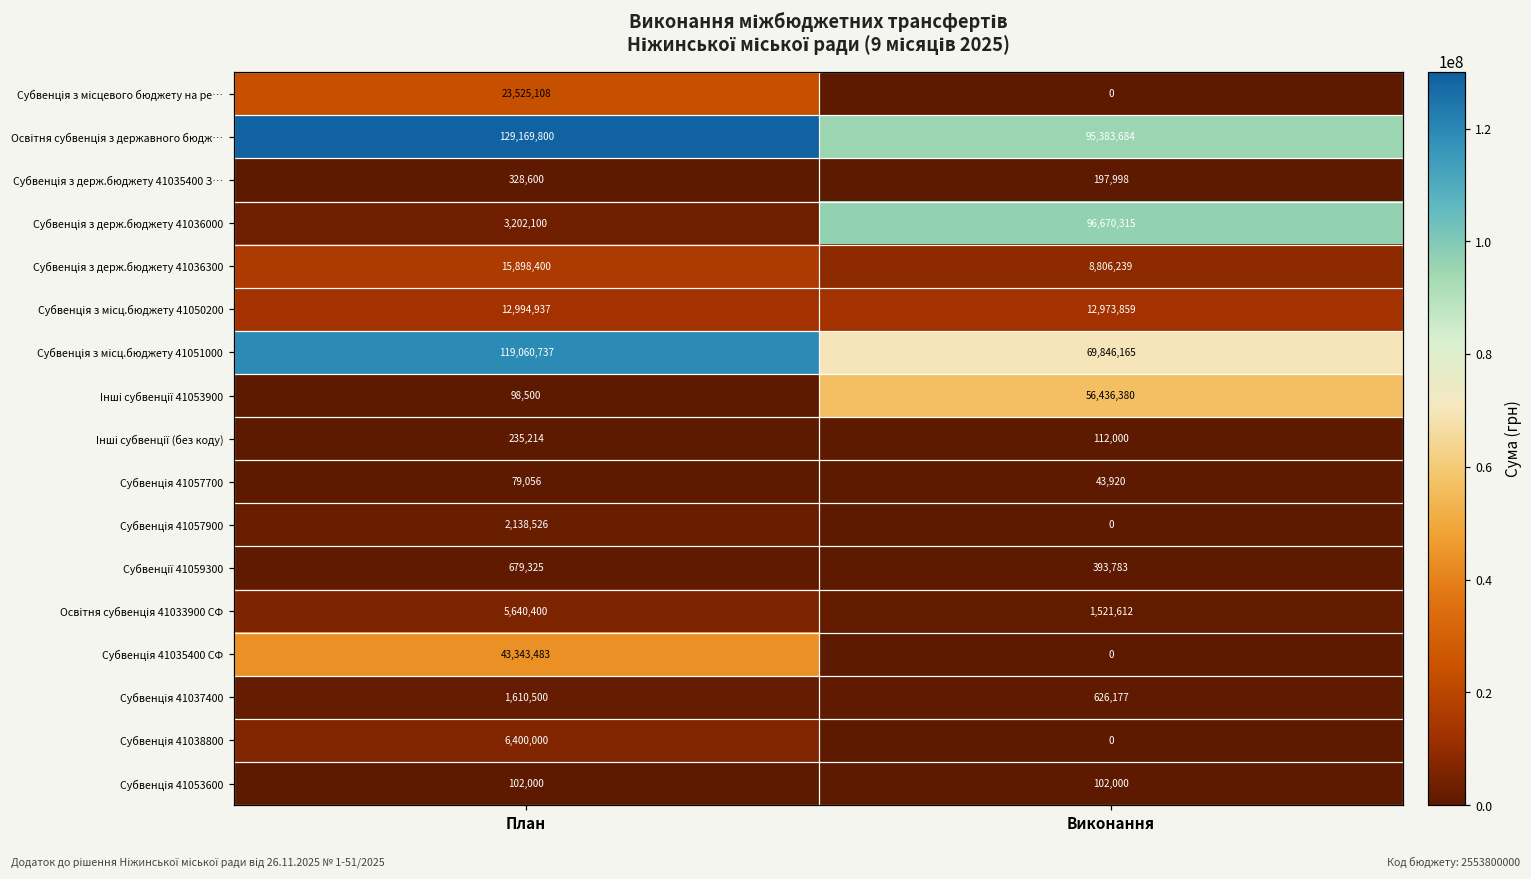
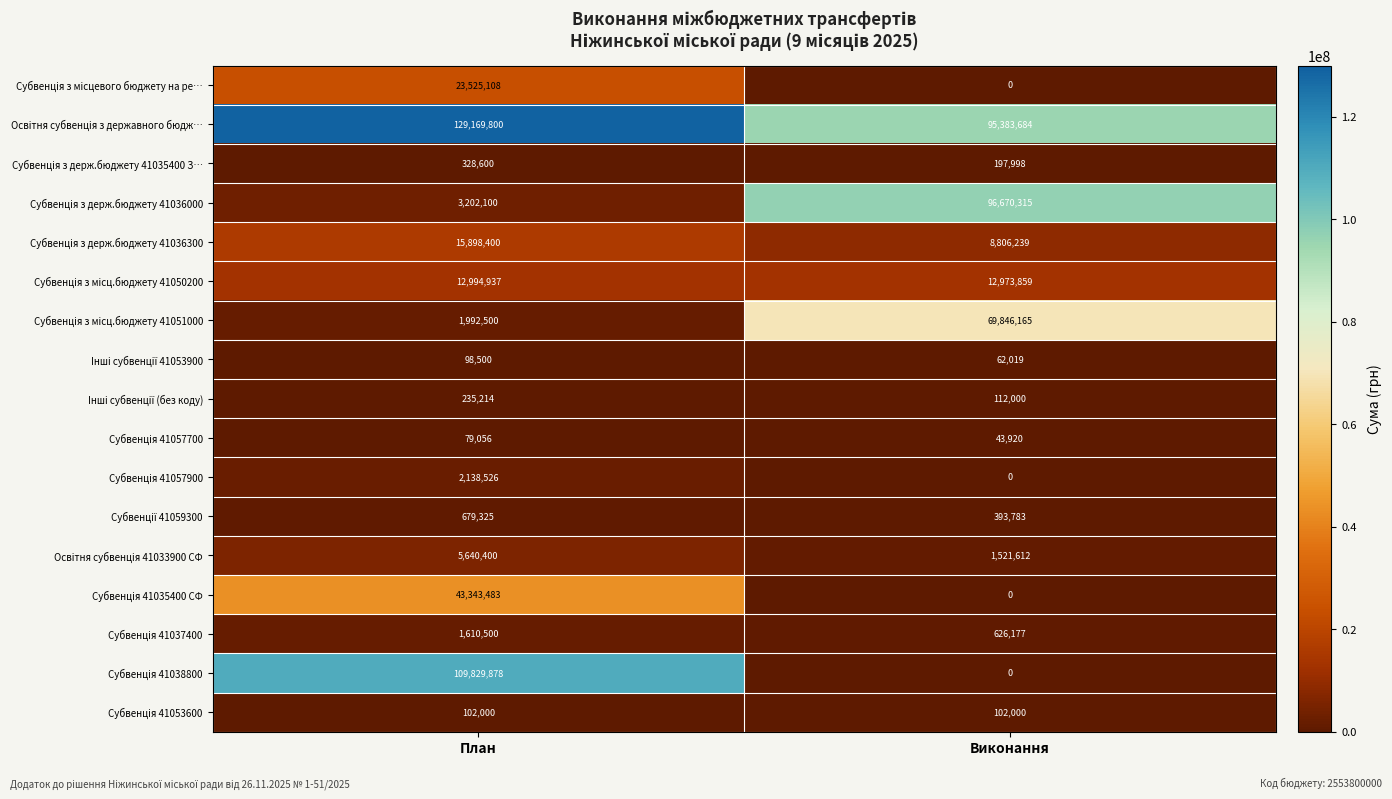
Субвенція з місц.бюджету 41051000, План: 119,060,737 -> 1,992,500
Інші субвенції 41053900, Виконання: 56,436,380 -> 62,019
Субвенція 41038800, План: 6,400,000 -> 109,829,878
